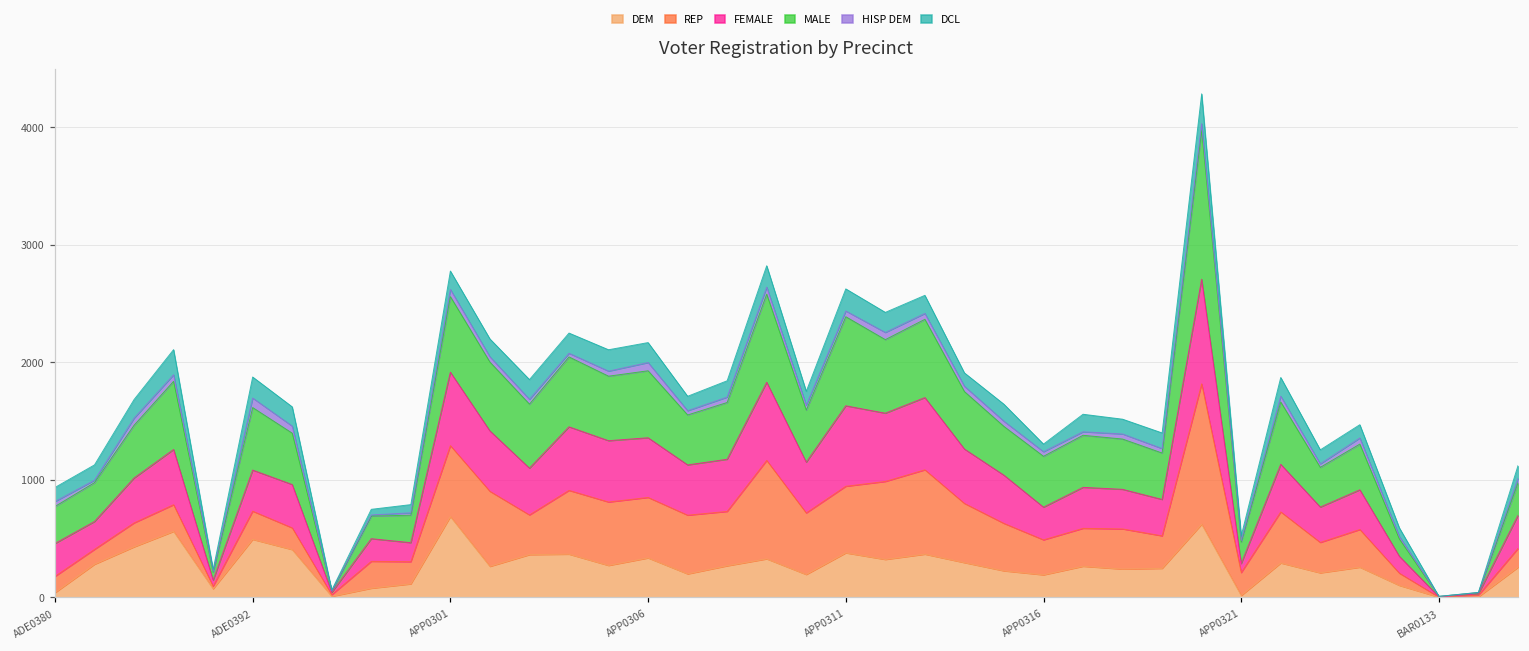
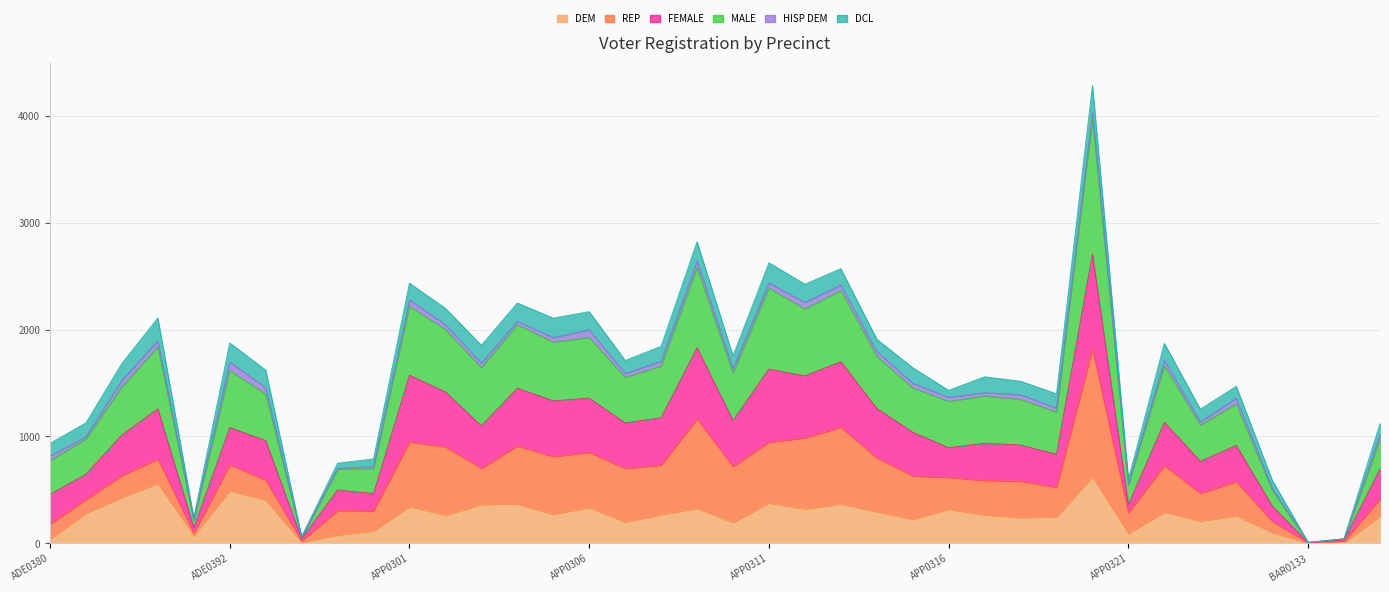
DEM, APP0301: 690 -> 350
DEM, APP0316: 190 -> 320
DEM, APP0321: 20 -> 90
